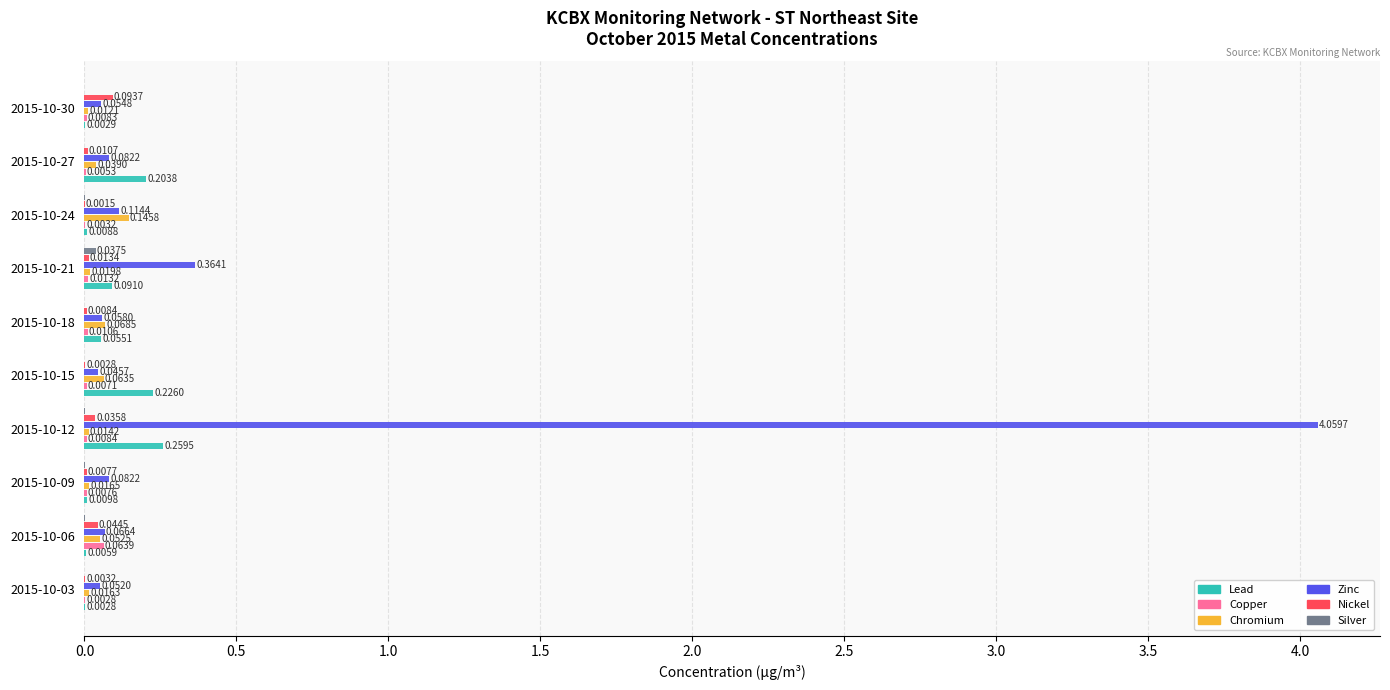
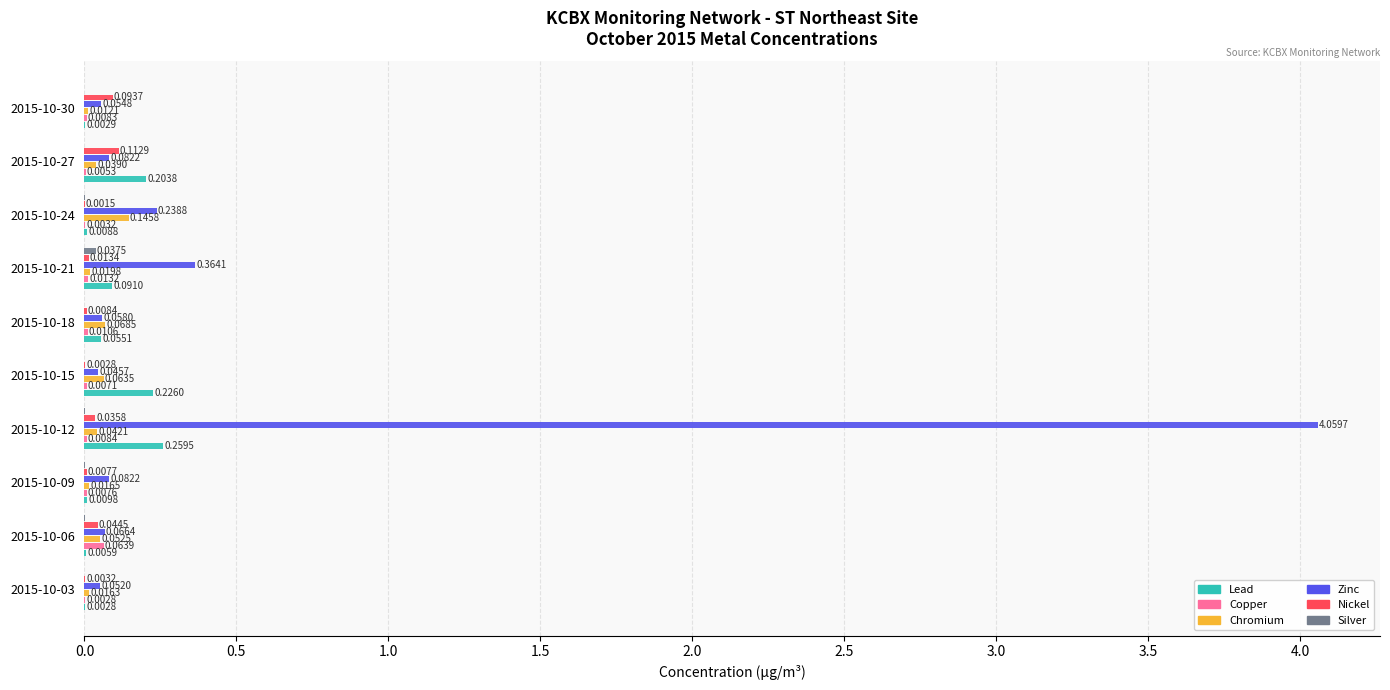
Nickel, 2015-10-27: 0.0107 -> 0.1129
Zinc, 2015-10-24: 0.1144 -> 0.2388
Chromium, 2015-10-12: 0.0142 -> 0.0421
